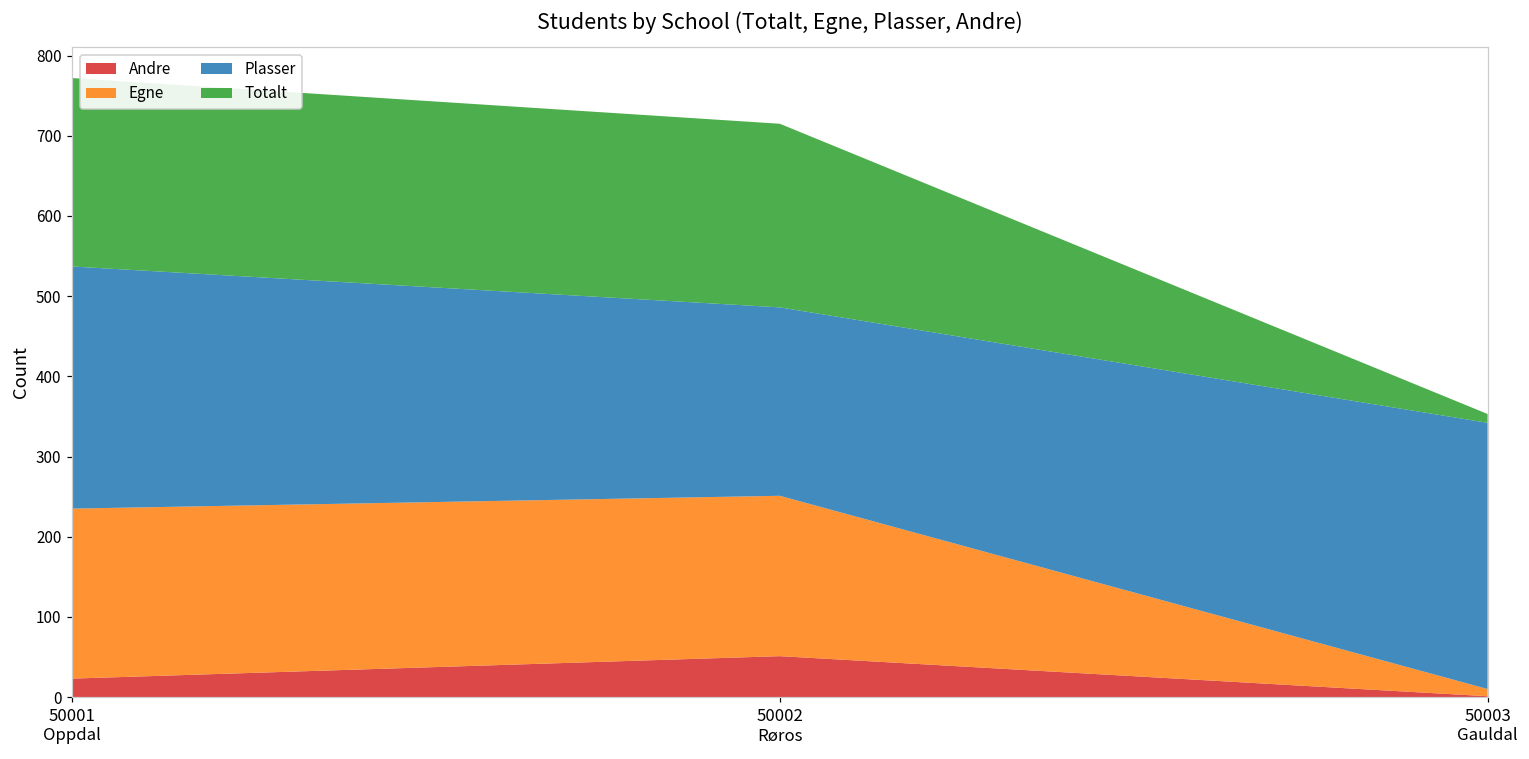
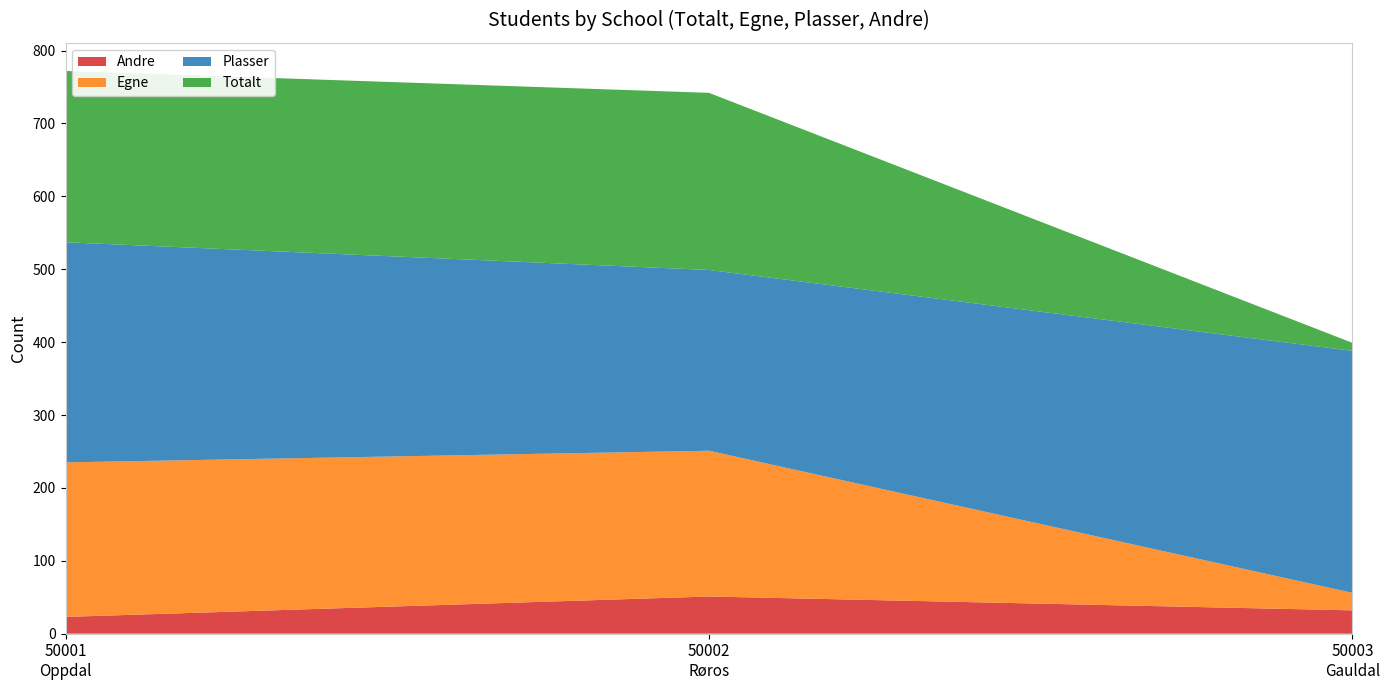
Plasser, 50002 Røros: 240 -> 250
Totalt, 50002 Røros: 230 -> 240
Andre, 50003 Gauldal: 0 -> 30
Egne, 50003 Gauldal: 10 -> 20
